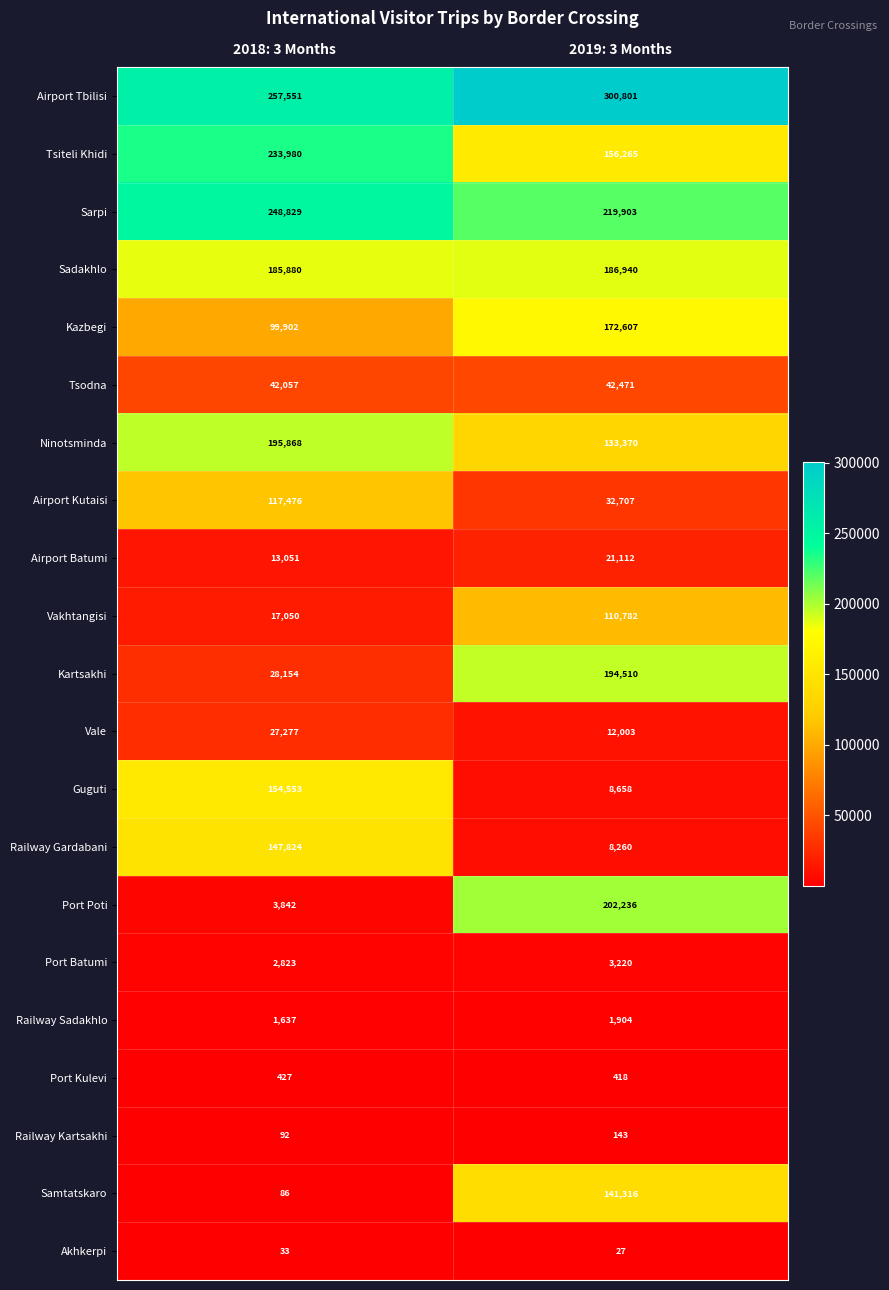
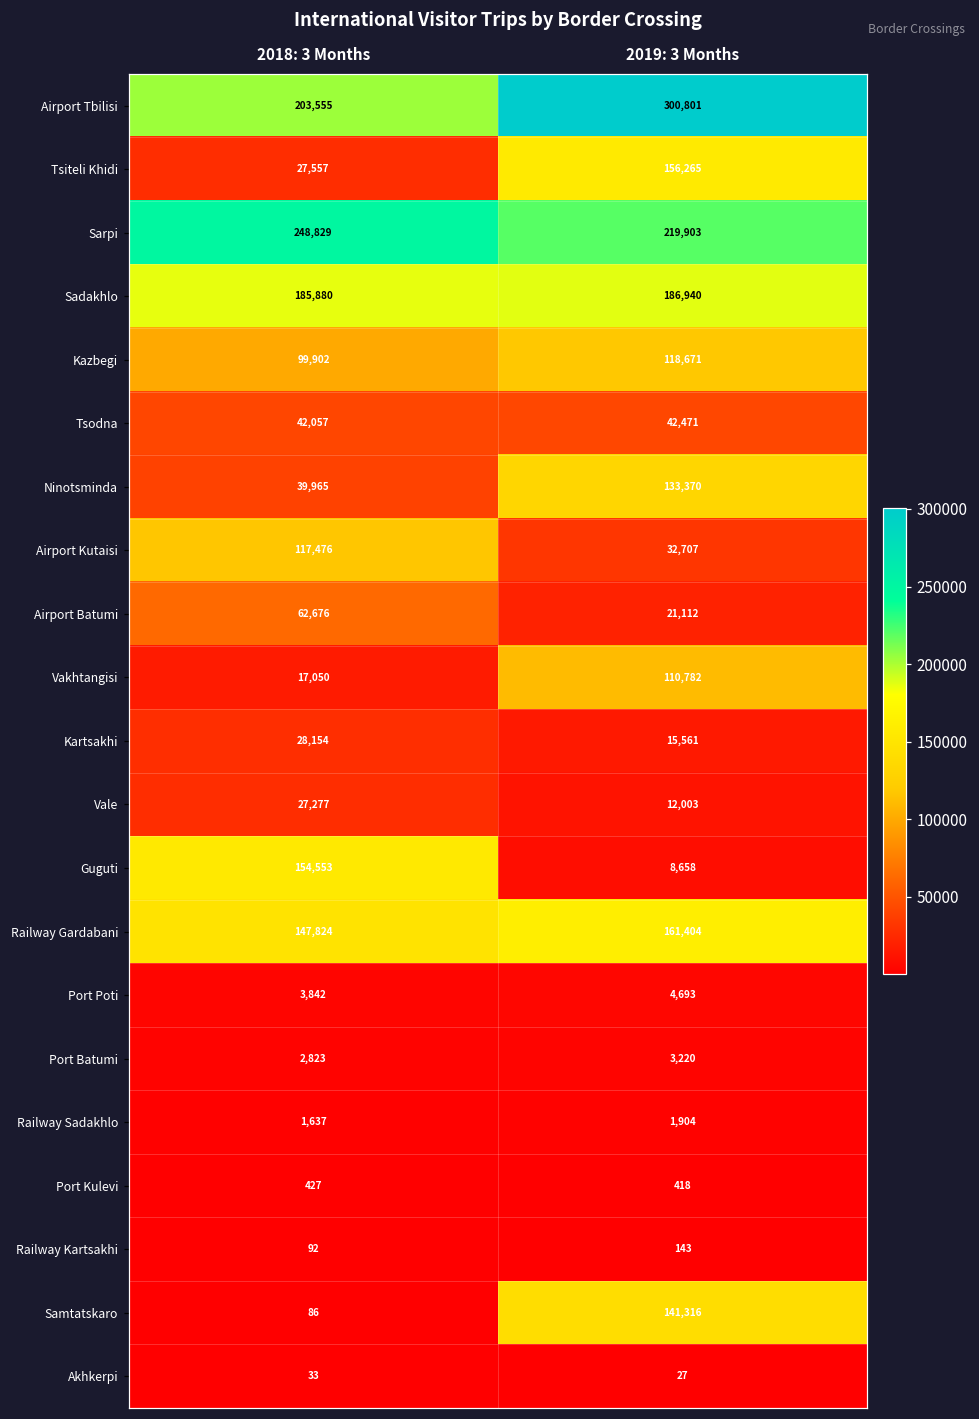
Airport Tbilisi, 2018: 3 Months: 257,551 -> 203,555
Tsiteli Khidi, 2018: 3 Months: 233,980 -> 27,557
Kazbegi, 2019: 3 Months: 172,607 -> 118,671
Ninotsminda, 2018: 3 Months: 195,868 -> 39,965
Airport Batumi, 2018: 3 Months: 13,051 -> 62,676
Kartsakhi, 2019: 3 Months: 194,510 -> 15,561
Railway Gardabani, 2019: 3 Months: 8,260 -> 161,404
Port Poti, 2019: 3 Months: 202,236 -> 4,693
